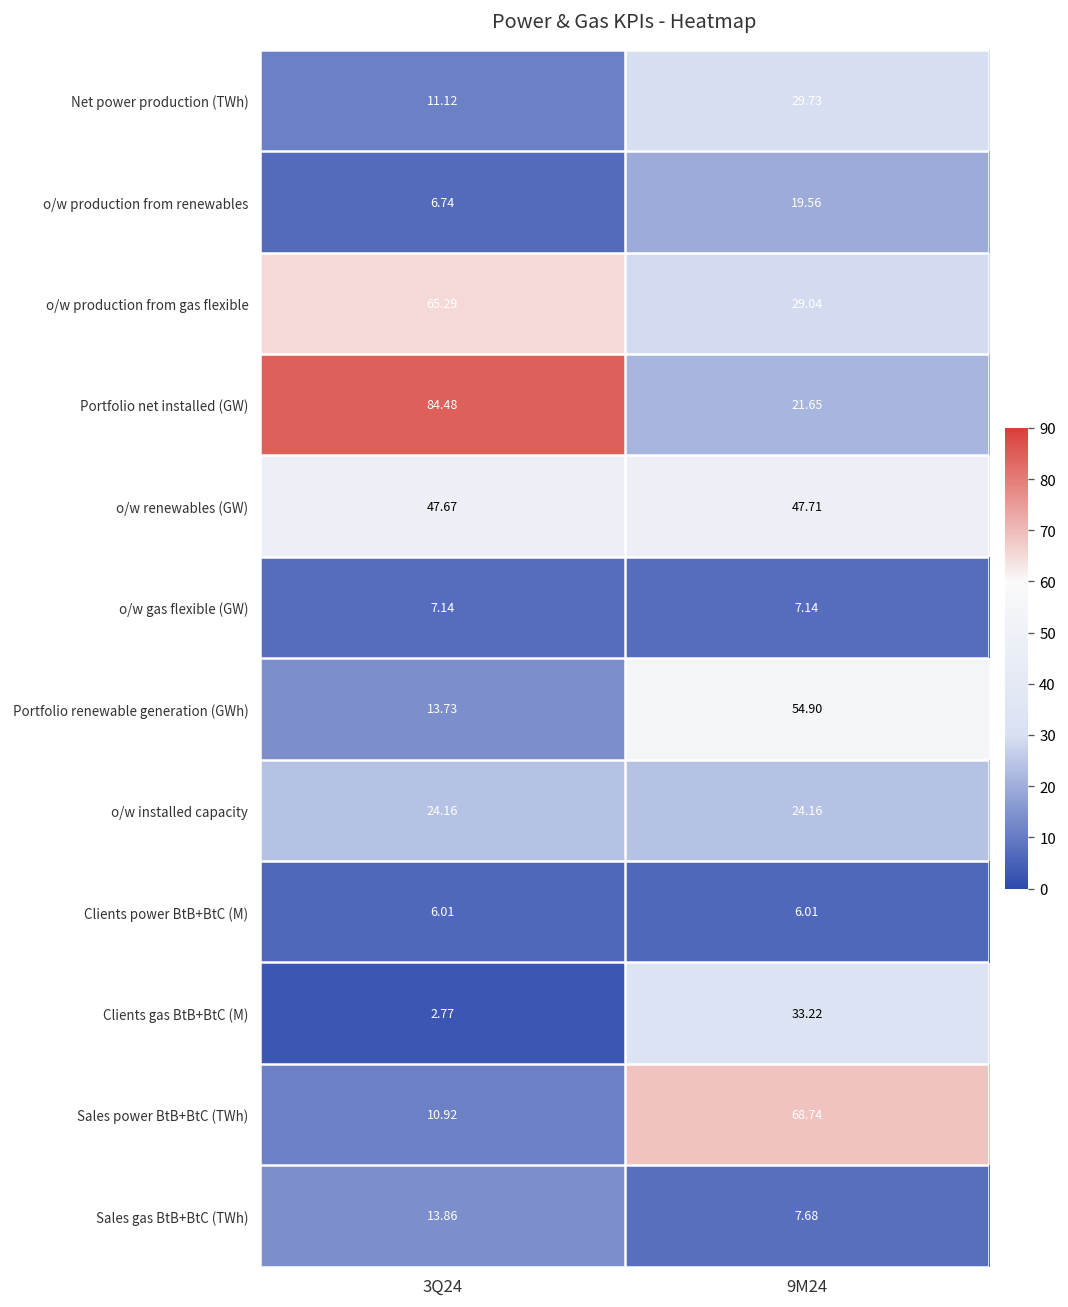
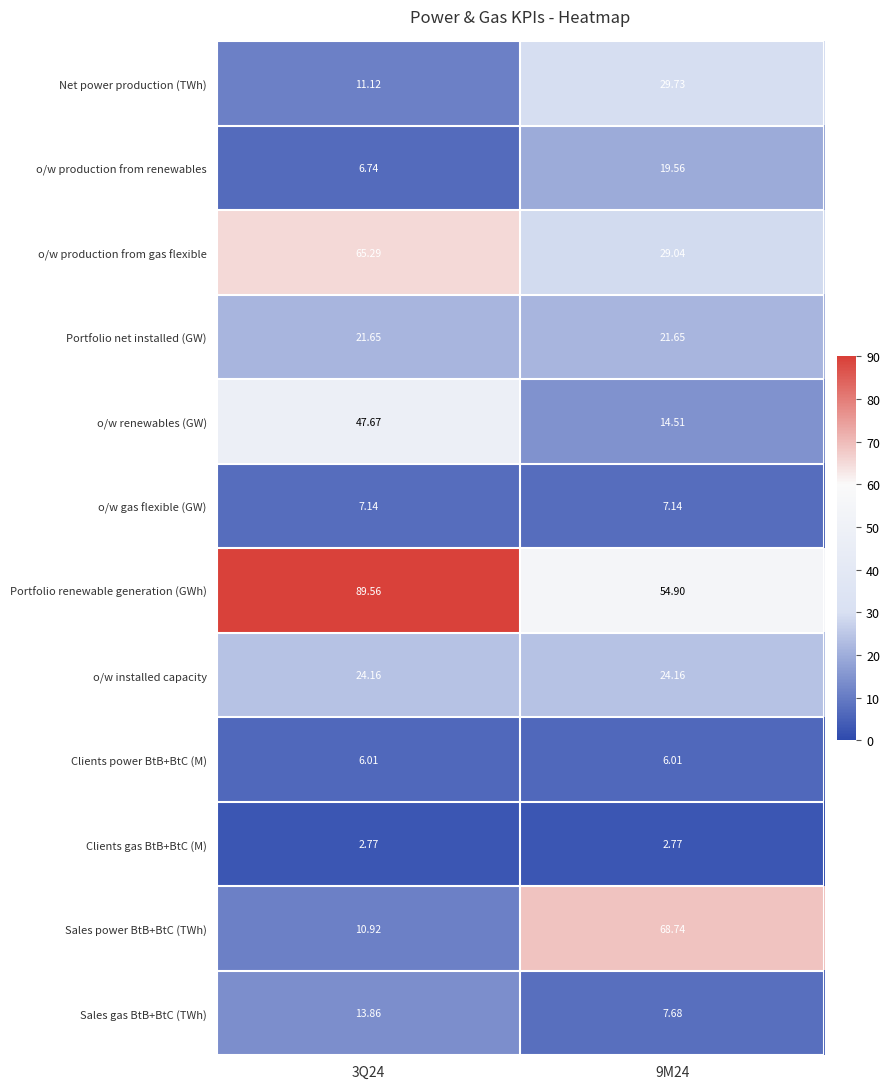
Portfolio net installed (GW), 3Q24: 84.48 -> 21.65
o/w renewables (GW), 9M24: 47.71 -> 14.51
Portfolio renewable generation (GWh), 3Q24: 13.73 -> 89.56
Clients gas BtB+BtC (M), 9M24: 33.22 -> 2.77
